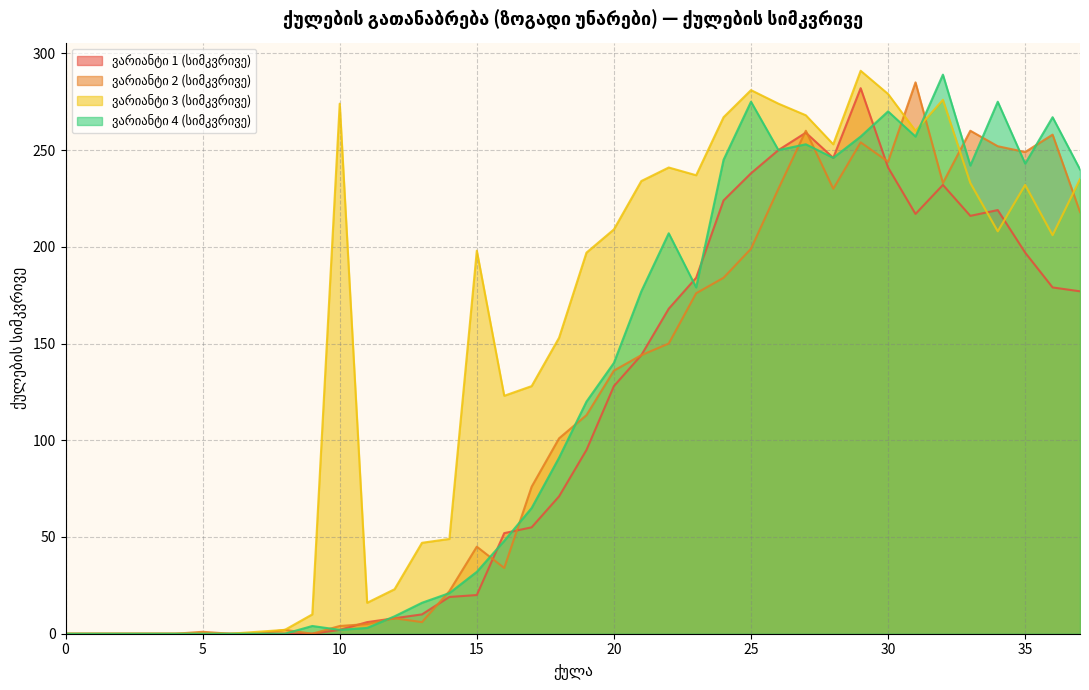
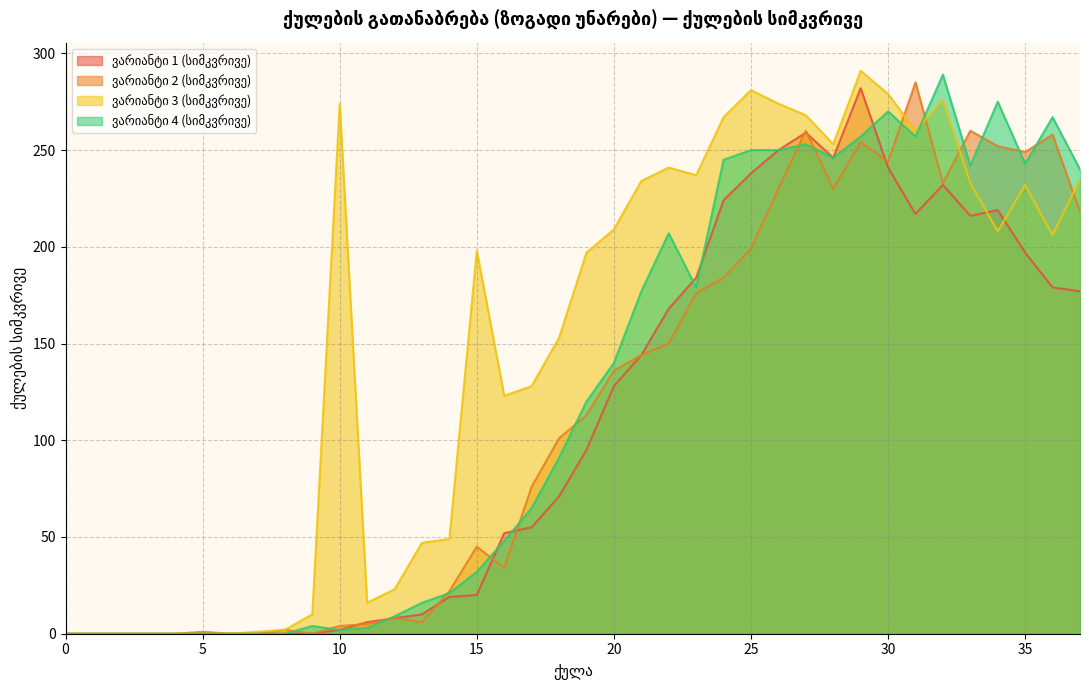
ვარიანტი 4 (სიმკვრივე), 25: 275 -> 250
